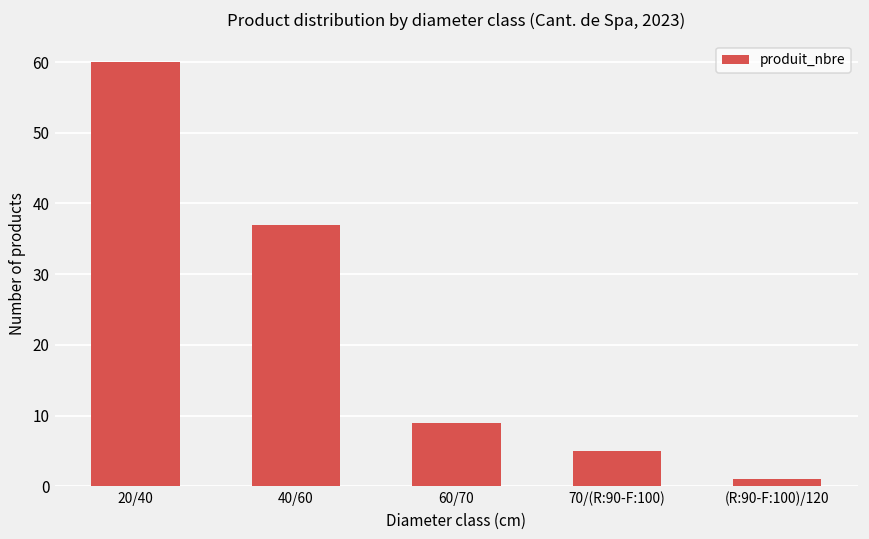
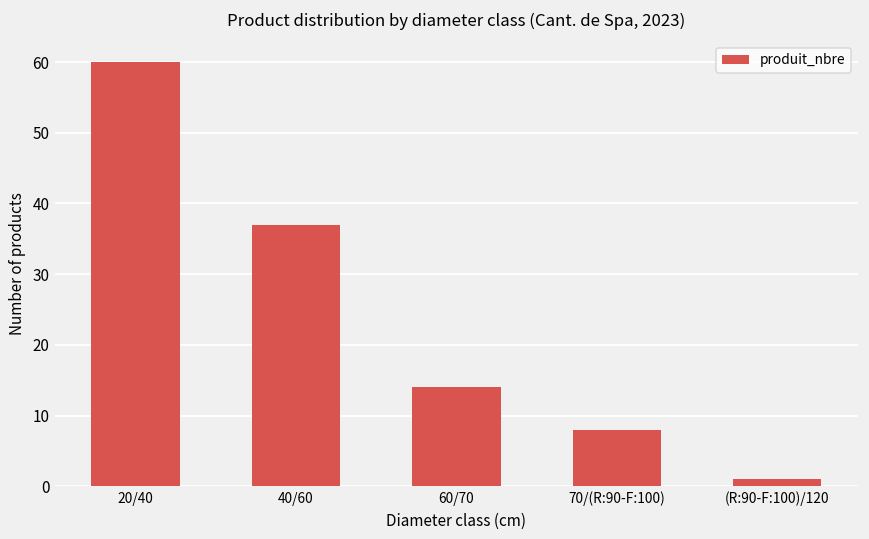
60/70: 9 -> 14
70/(R:90-F:100): 5 -> 8
